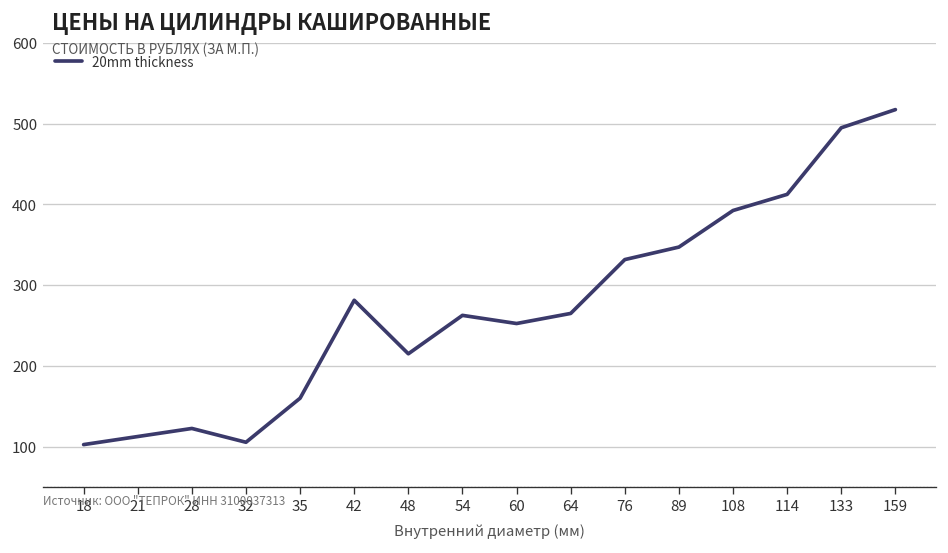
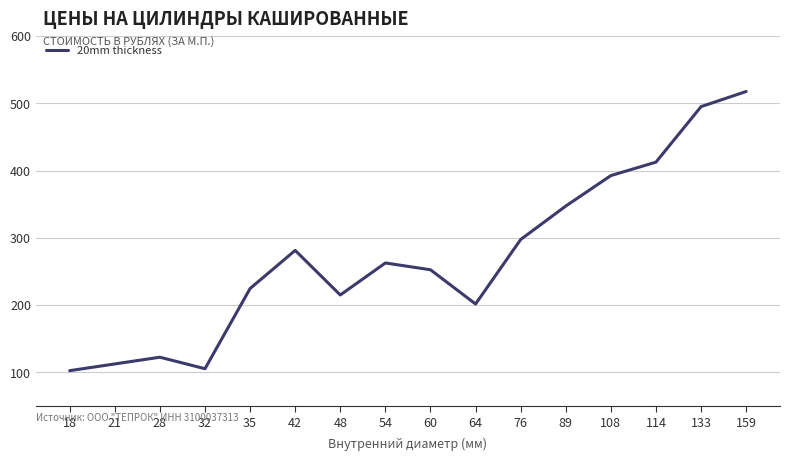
35: 160 -> 220
64: 270 -> 200
76: 330 -> 300
